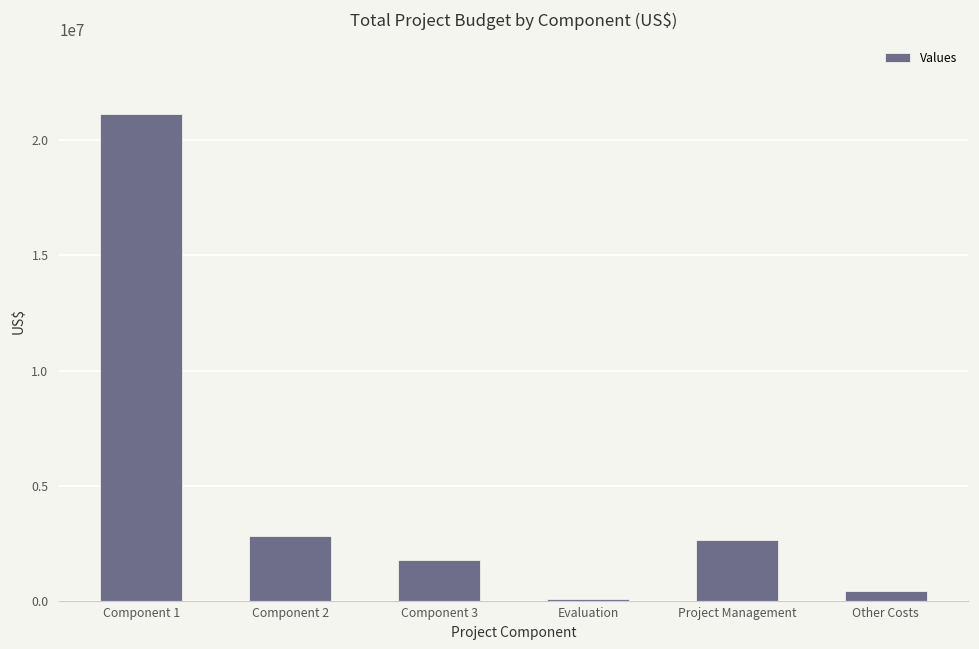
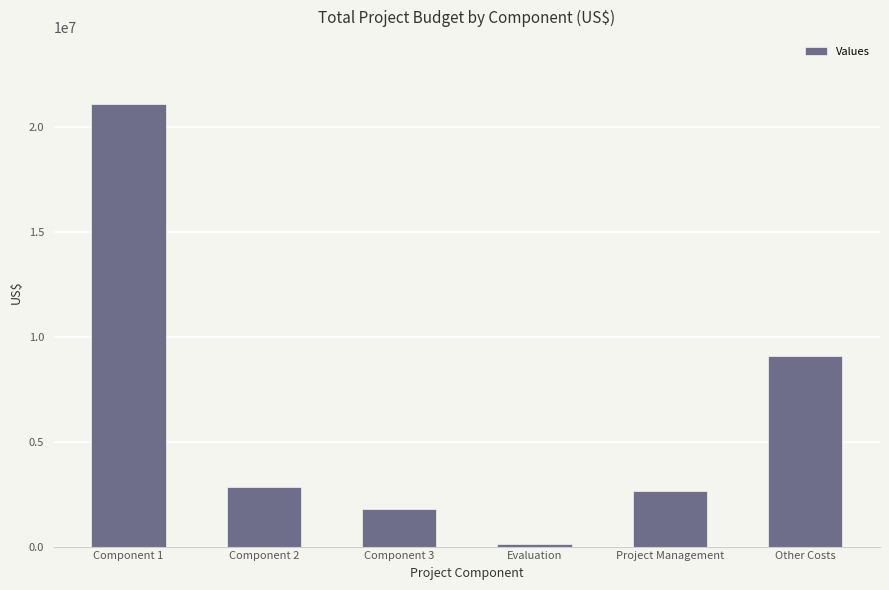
Other Costs: 400000 -> 9100000
